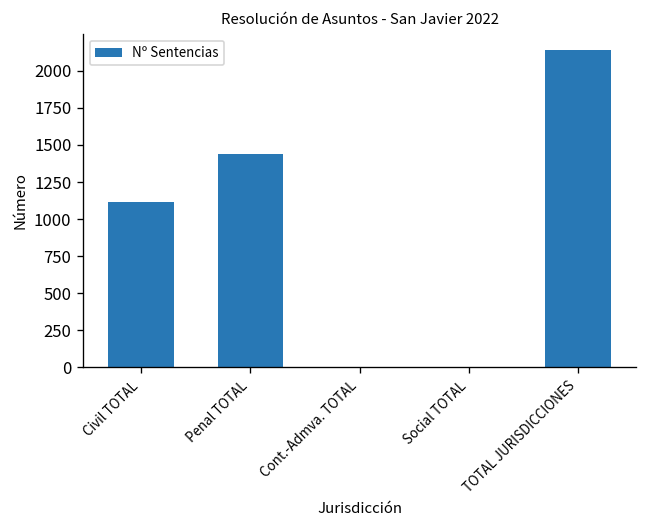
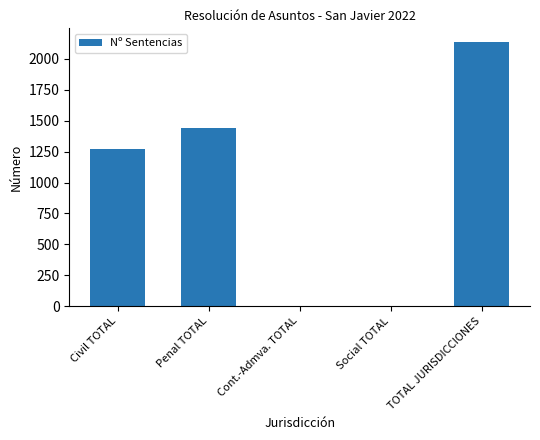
Civil TOTAL: 1110 -> 1270
